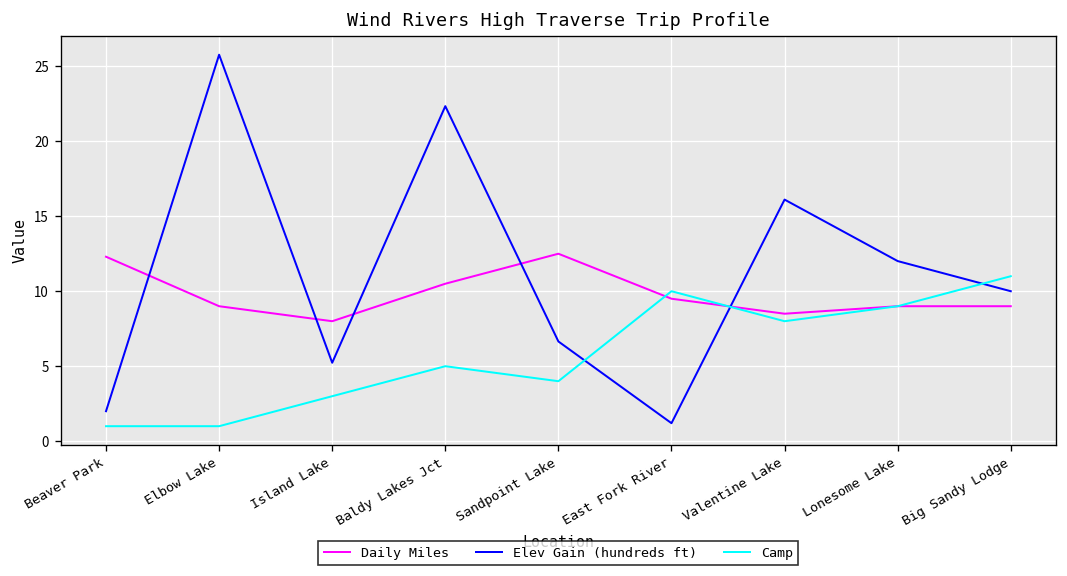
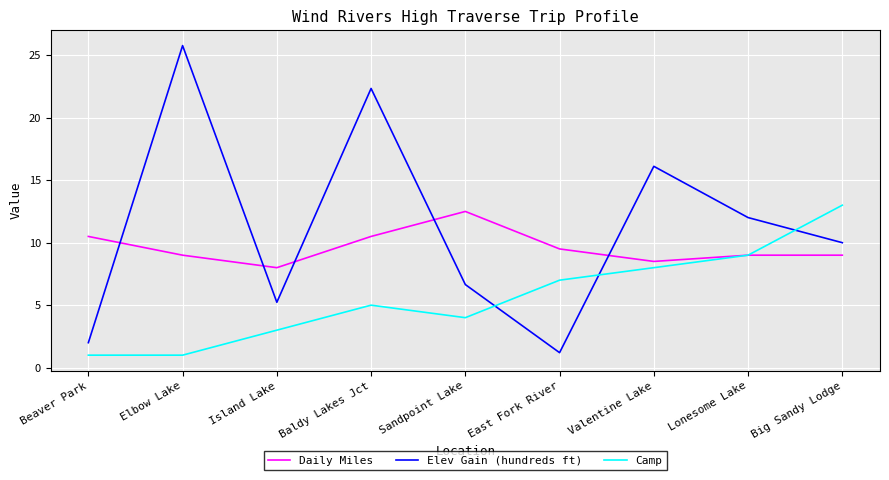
Daily Miles, Beaver Park: 12.3 -> 10.5
Camp, East Fork River: 10 -> 7
Camp, Big Sandy Lodge: 11 -> 13
